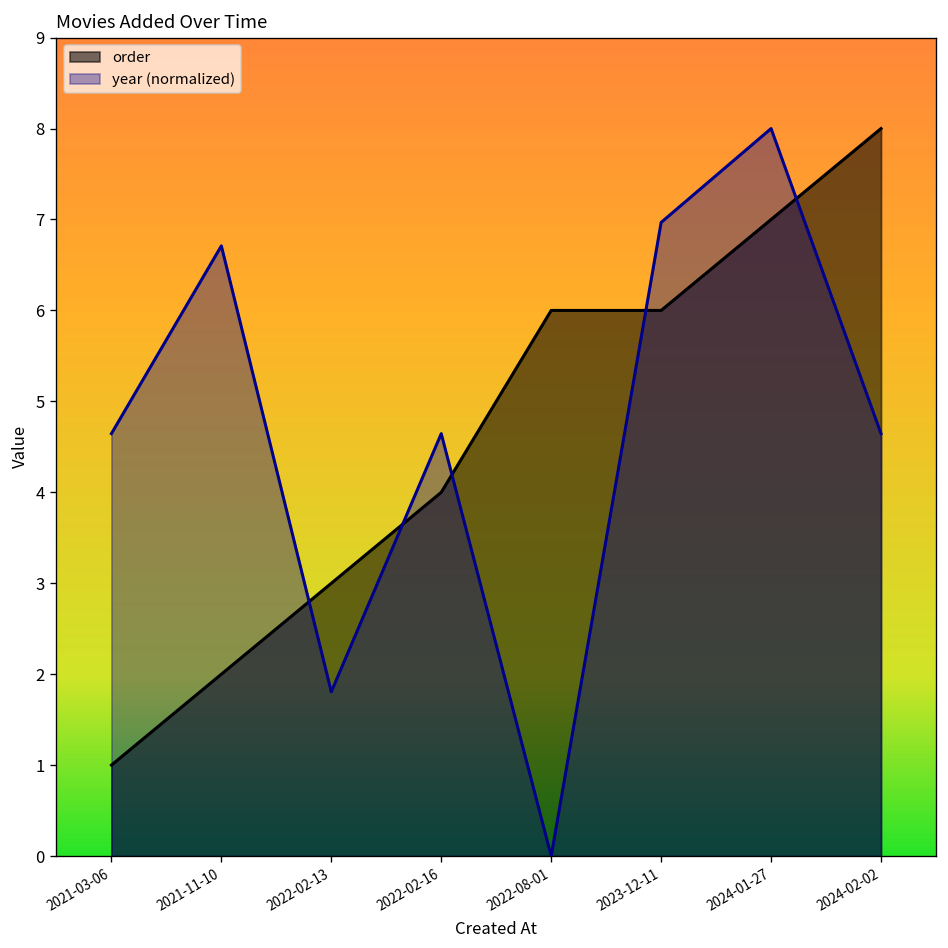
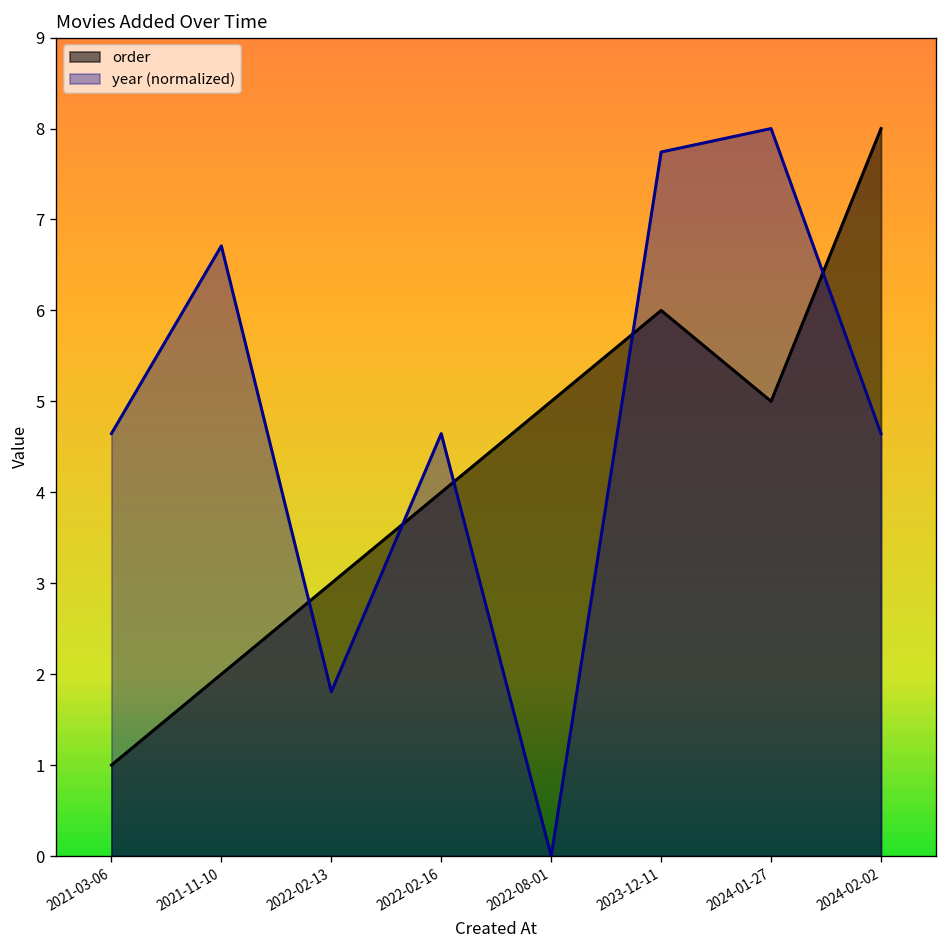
order, 2022-08-01: 6 -> 5
year (normalized), 2023-12-11: 7.0 -> 7.7
order, 2024-01-27: 7 -> 5
